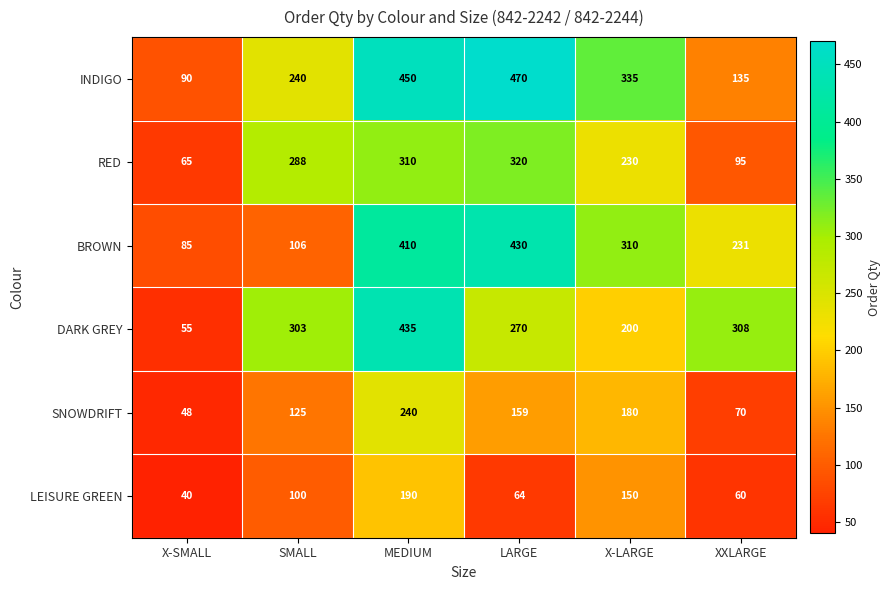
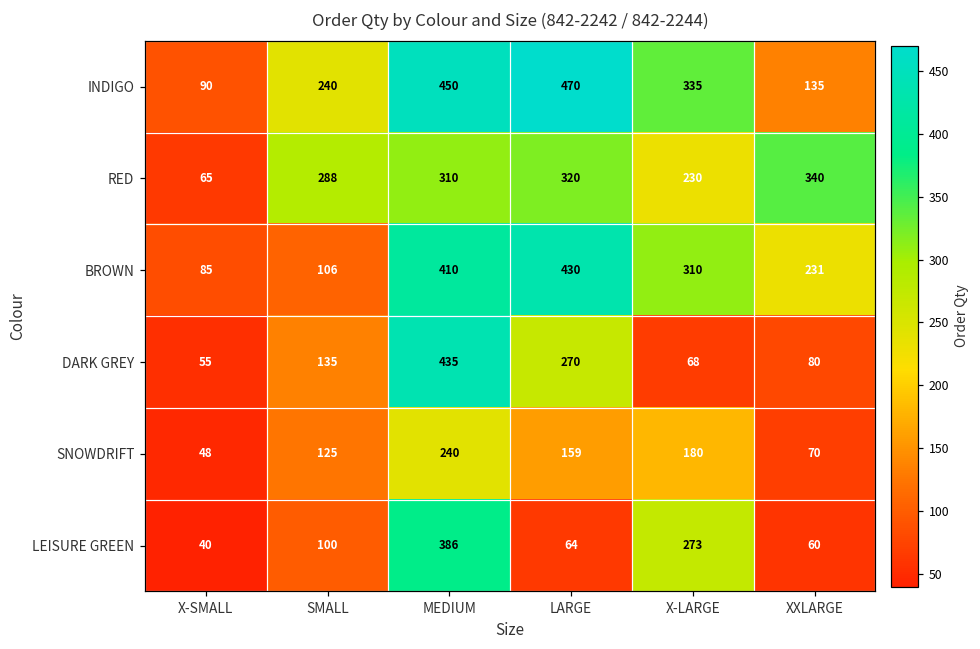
RED, XXLARGE: 95 -> 340
DARK GREY, SMALL: 303 -> 135
DARK GREY, X-LARGE: 200 -> 68
DARK GREY, XXLARGE: 308 -> 80
LEISURE GREEN, MEDIUM: 190 -> 386
LEISURE GREEN, X-LARGE: 150 -> 273
